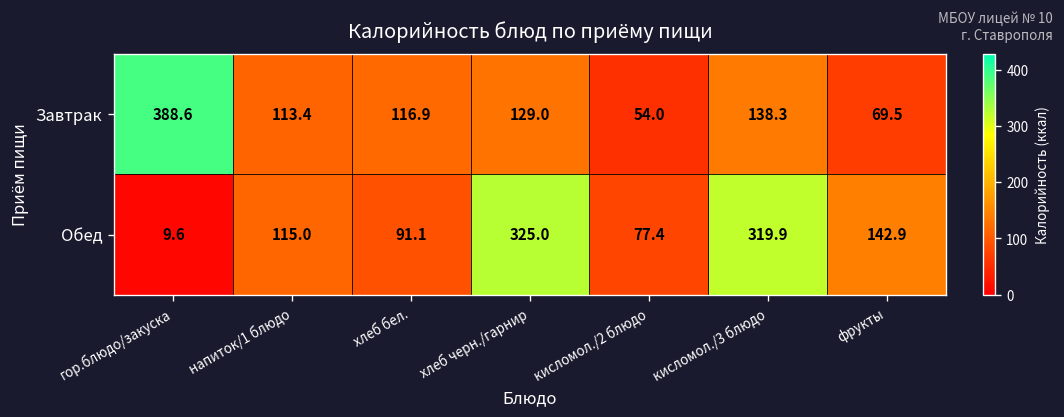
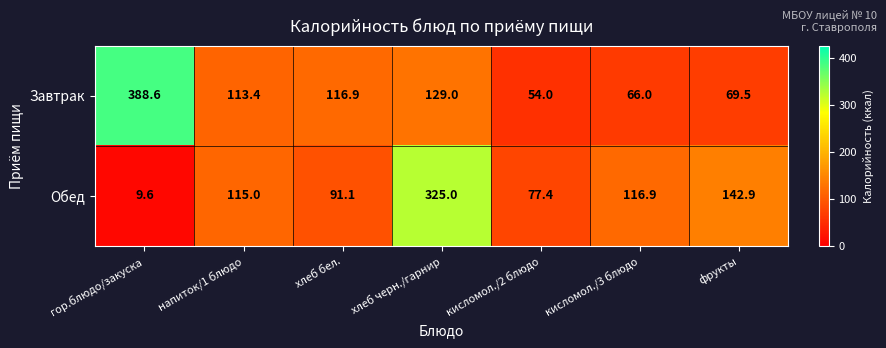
Завтрак, кисломол./3 блюдо: 138.3 -> 66.0
Обед, кисломол./3 блюдо: 319.9 -> 116.9
